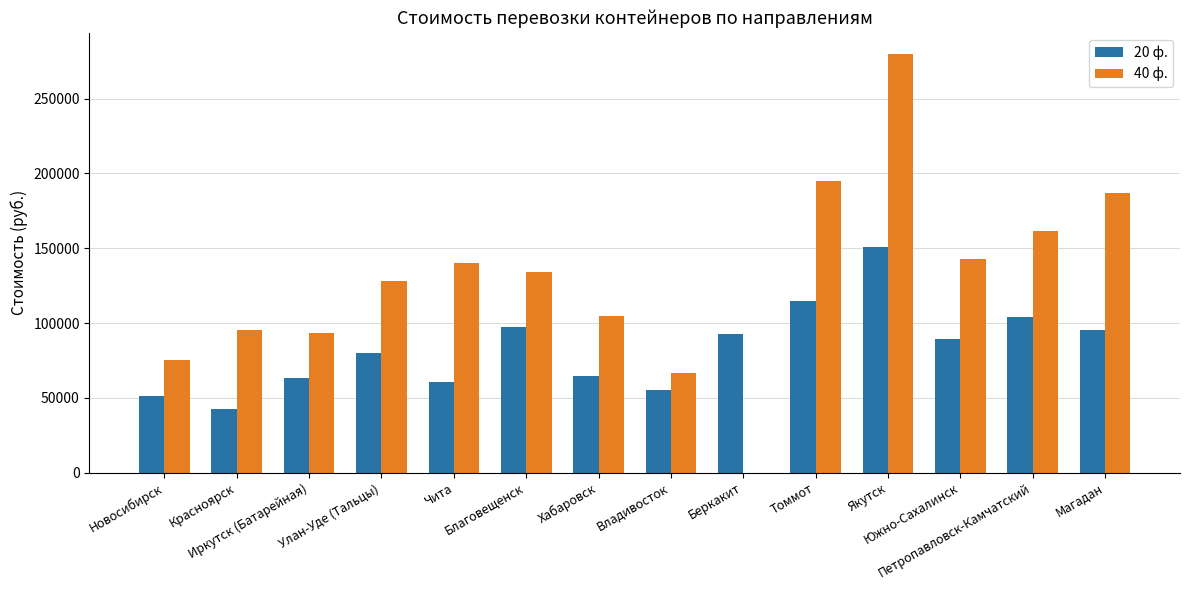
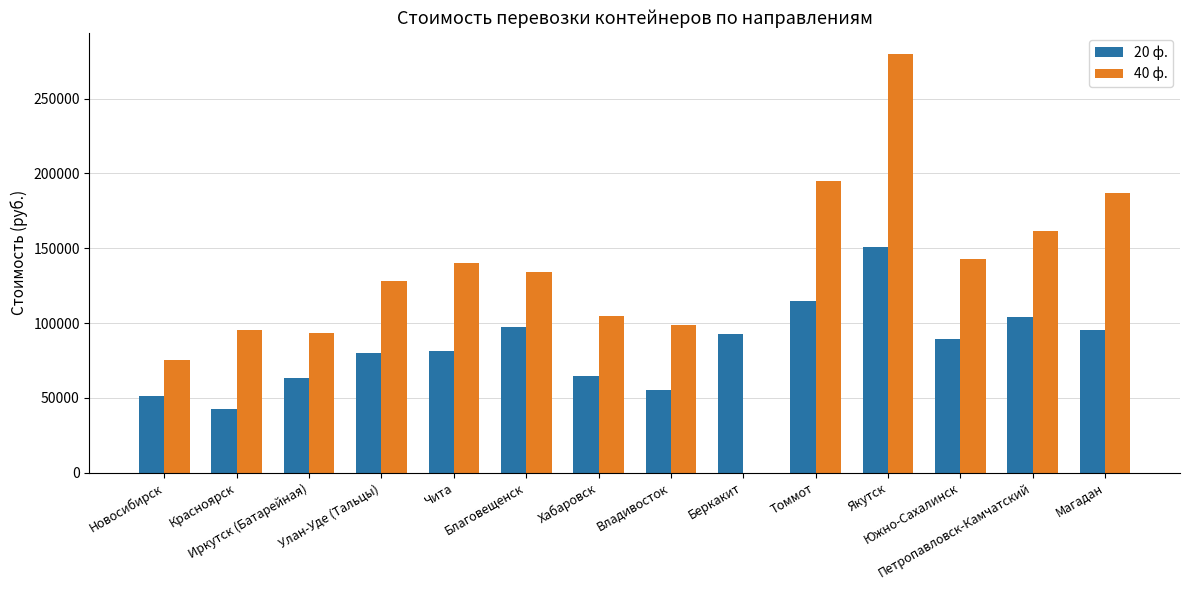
20 ф., Чита: 61000 -> 82000
40 ф., Владивосток: 67000 -> 99000
